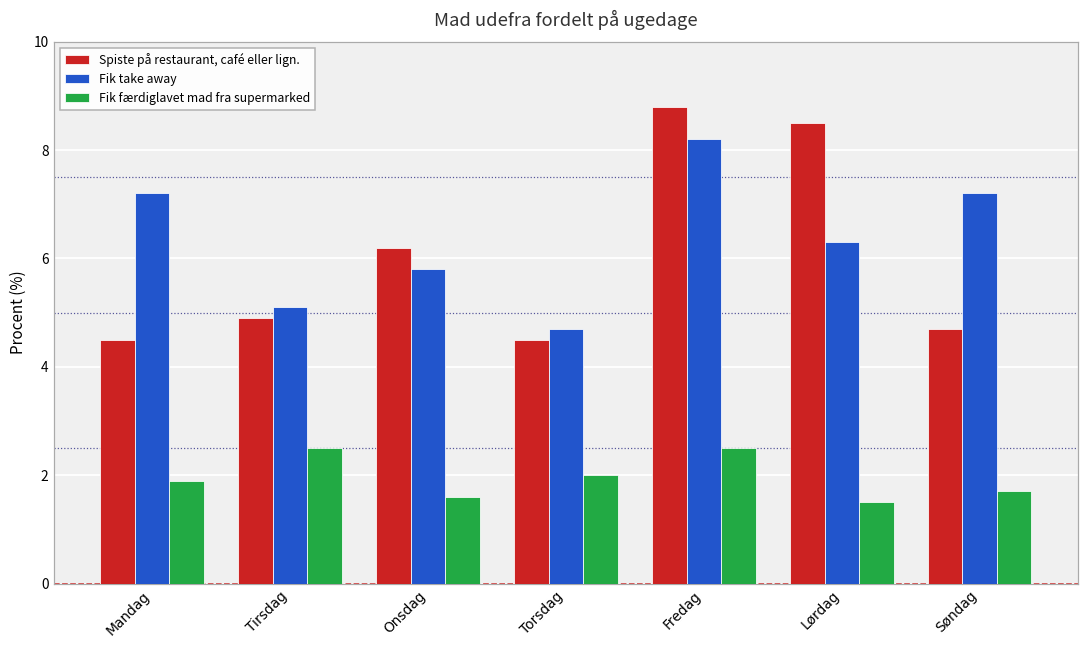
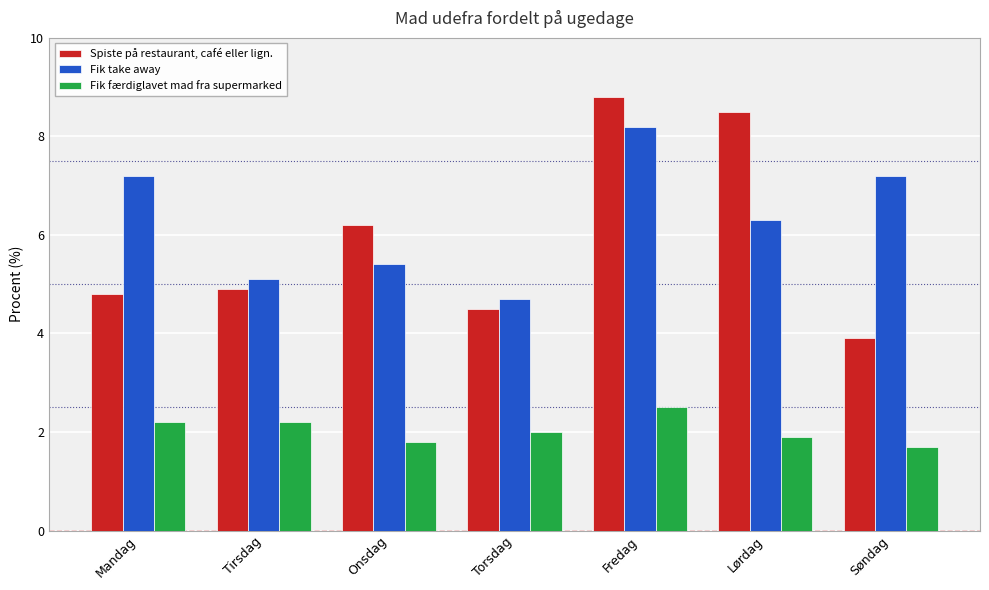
Spiste på restaurant, café eller lign., Mandag: 4.5 -> 4.8
Fik færdiglavet mad fra supermarked, Mandag: 1.9 -> 2.2
Fik færdiglavet mad fra supermarked, Tirsdag: 2.5 -> 2.2
Fik take away, Onsdag: 5.8 -> 5.4
Fik færdiglavet mad fra supermarked, Onsdag: 1.6 -> 1.8
Fik færdiglavet mad fra supermarked, Lørdag: 1.5 -> 1.9
Spiste på restaurant, café eller lign., Søndag: 4.7 -> 3.9
